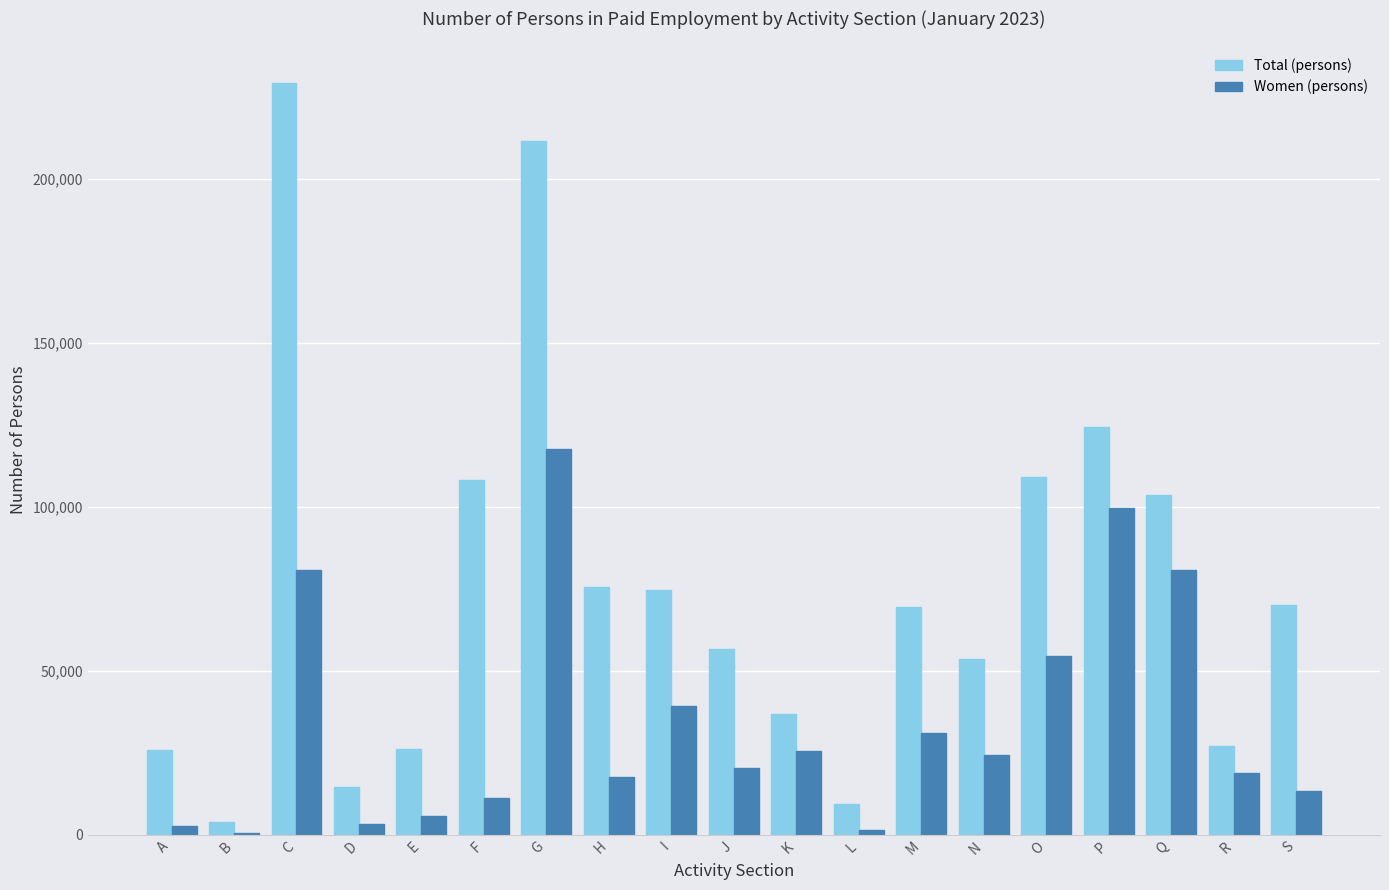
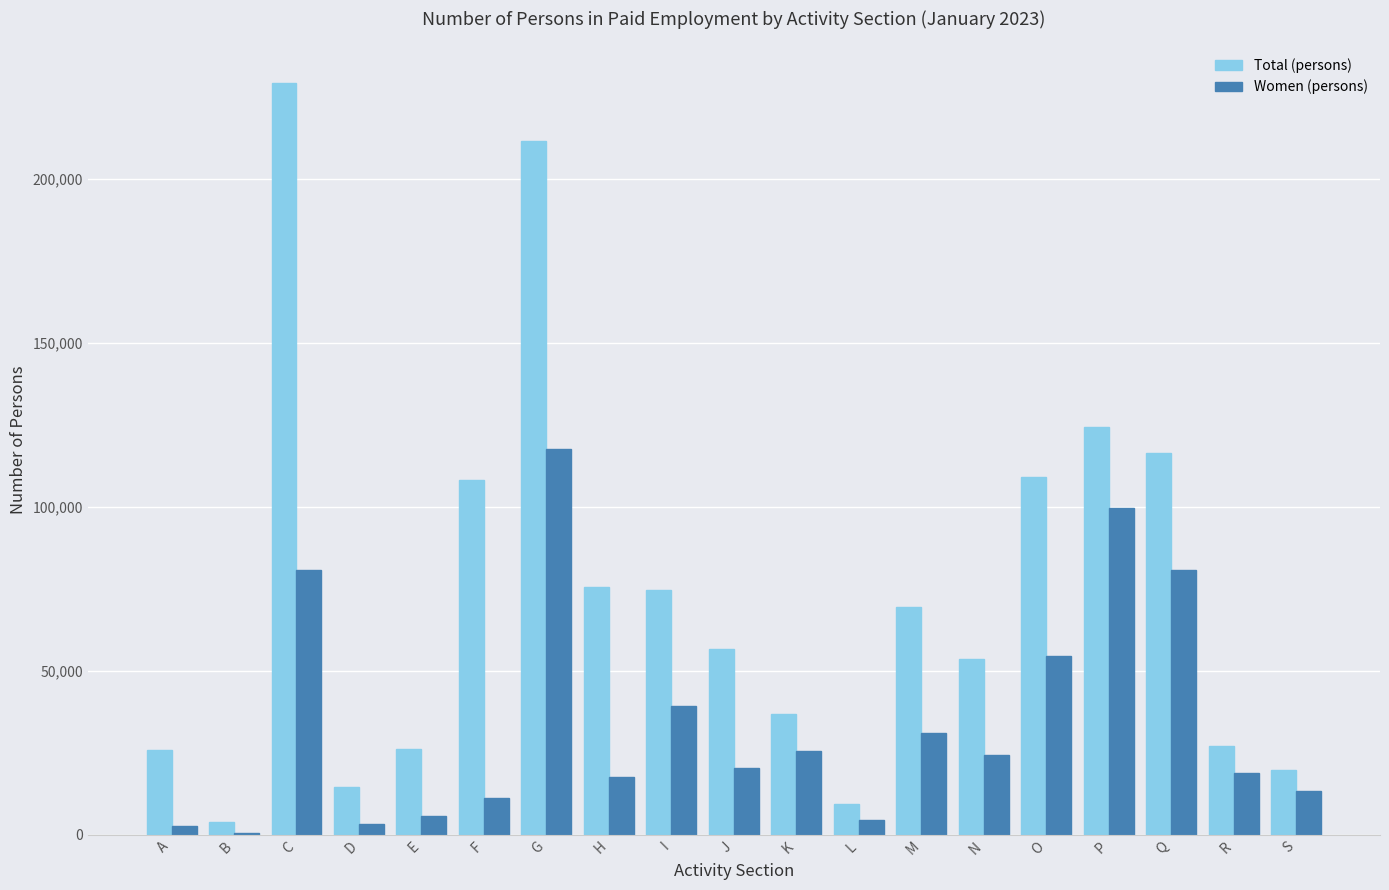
Women (persons), L: 1,000 -> 4,000
Total (persons), Q: 103,000 -> 116,000
Total (persons), S: 70,000 -> 20,000
